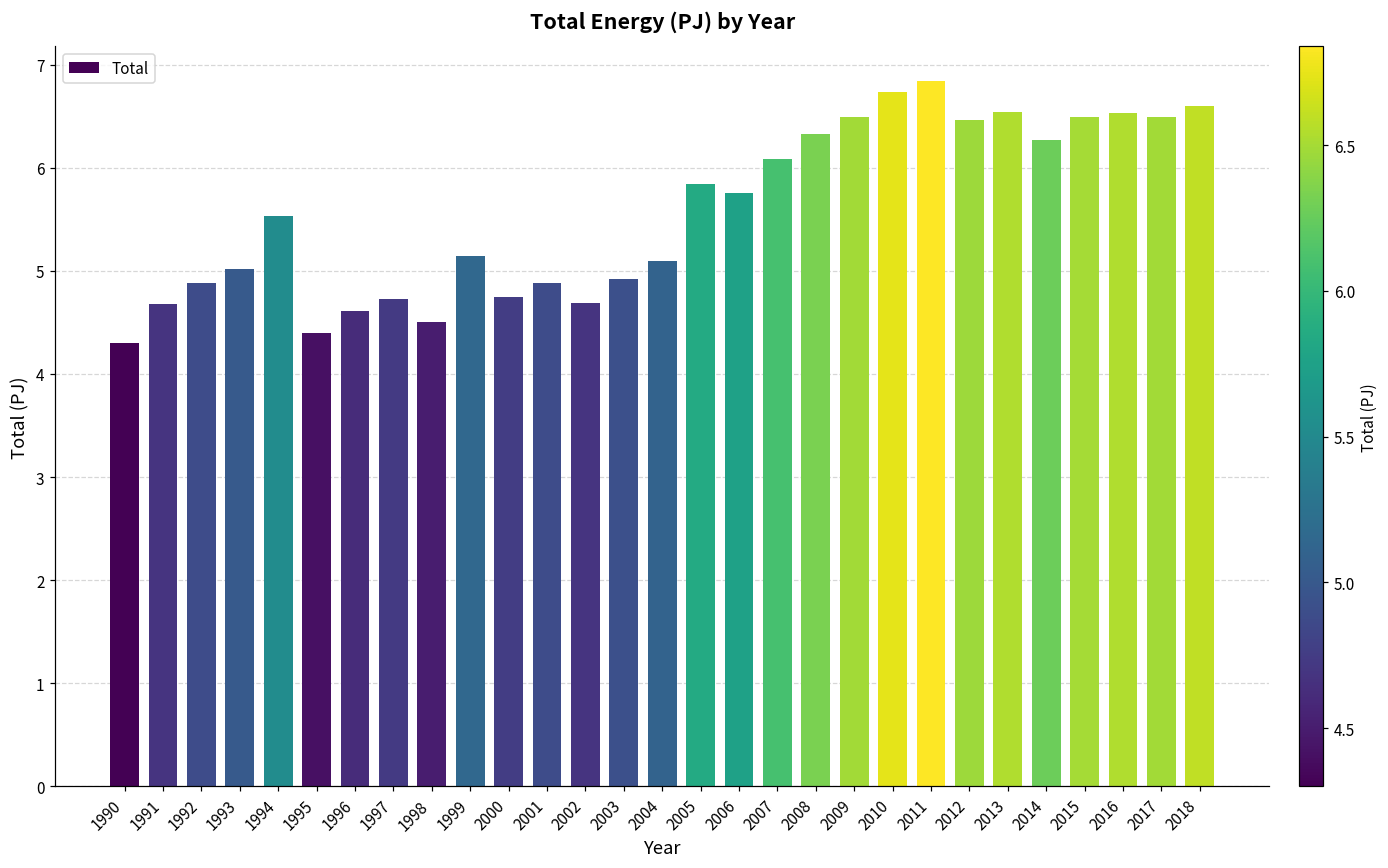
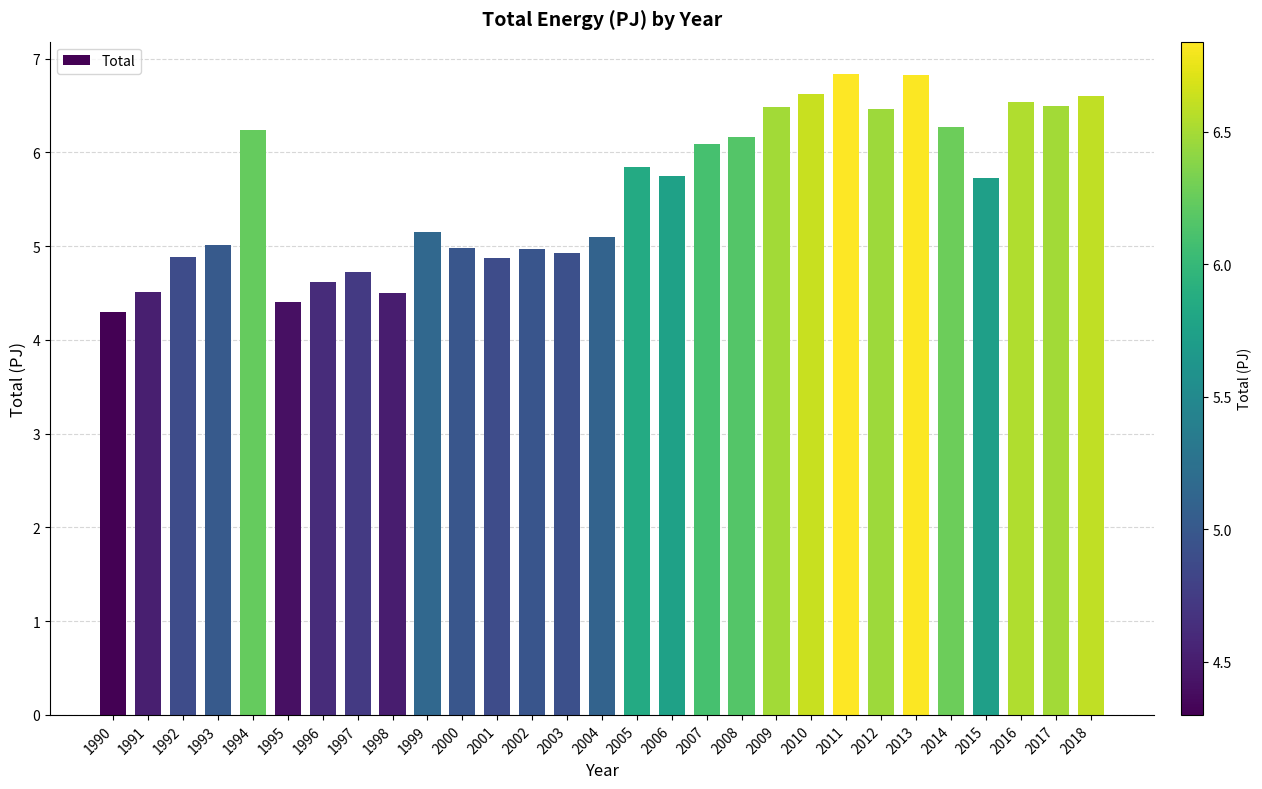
1991: 4.7 -> 4.5
1994: 5.5 -> 6.2
2000: 4.7 -> 5.0
2002: 4.7 -> 5.0
2008: 6.3 -> 6.2
2010: 6.7 -> 6.6
2013: 6.5 -> 6.8
2015: 6.5 -> 5.7
